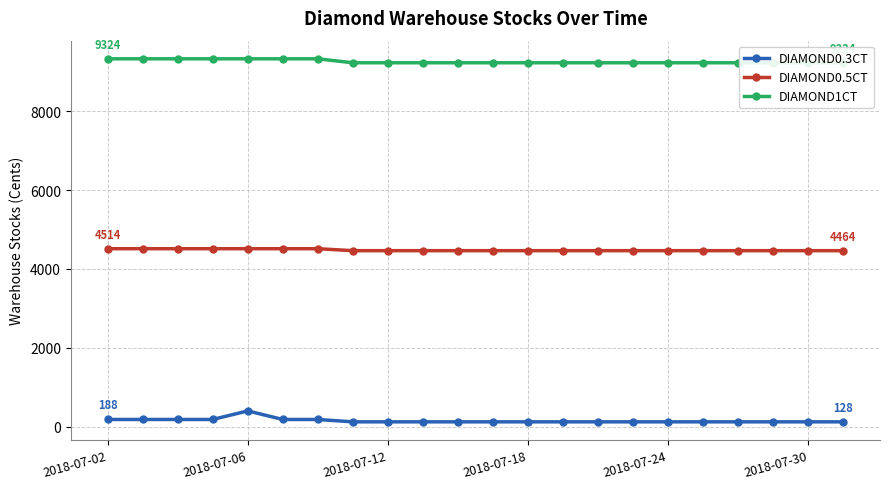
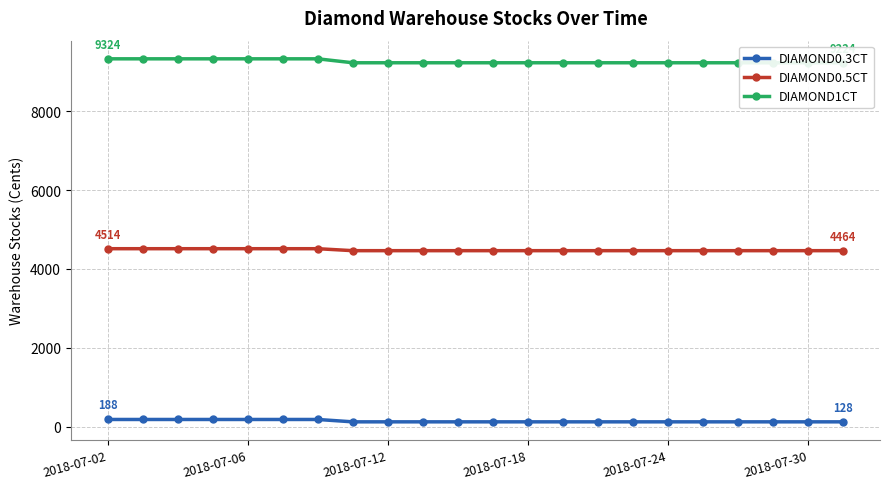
DIAMOND0.3CT, 2018-07-06: 400 -> 200
